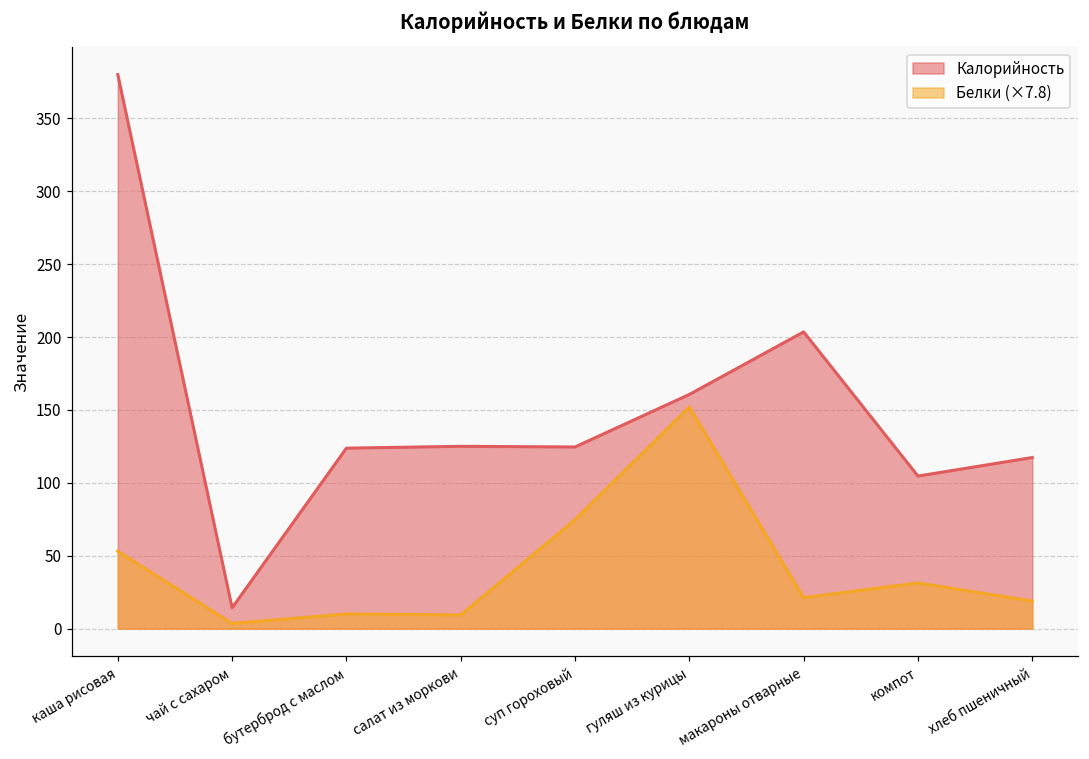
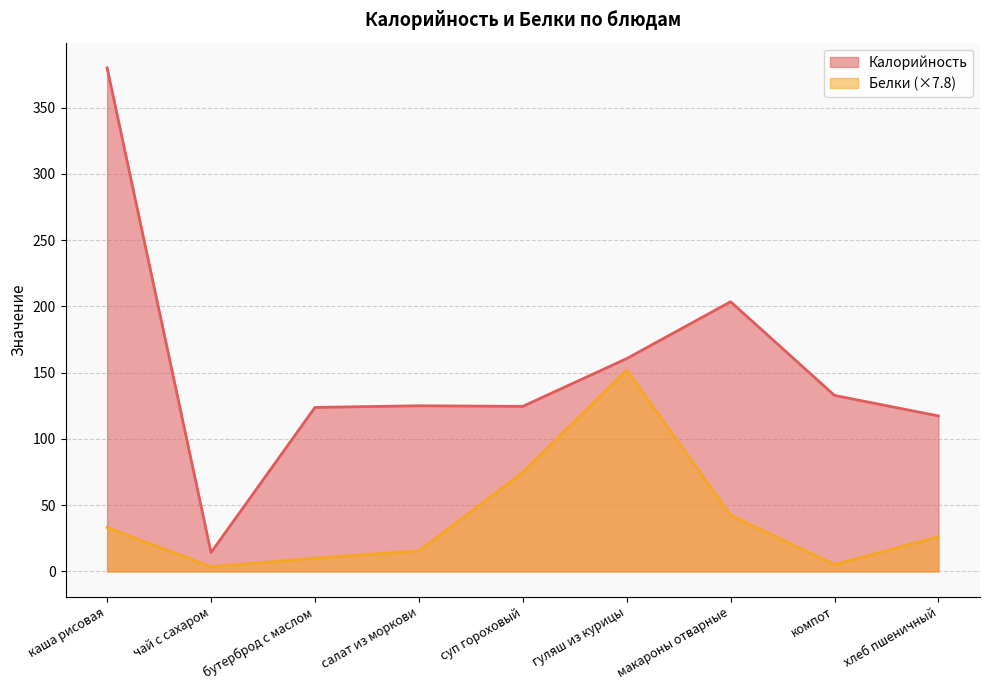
Белки (×7.8), каша рисовая: 53 -> 33
Белки (×7.8), салат из моркови: 9 -> 16
Белки (×7.8), макароны отварные: 21 -> 42
Калорийность, компот: 105 -> 133
Белки (×7.8), компот: 31 -> 5
Белки (×7.8), хлеб пшеничный: 19 -> 26
